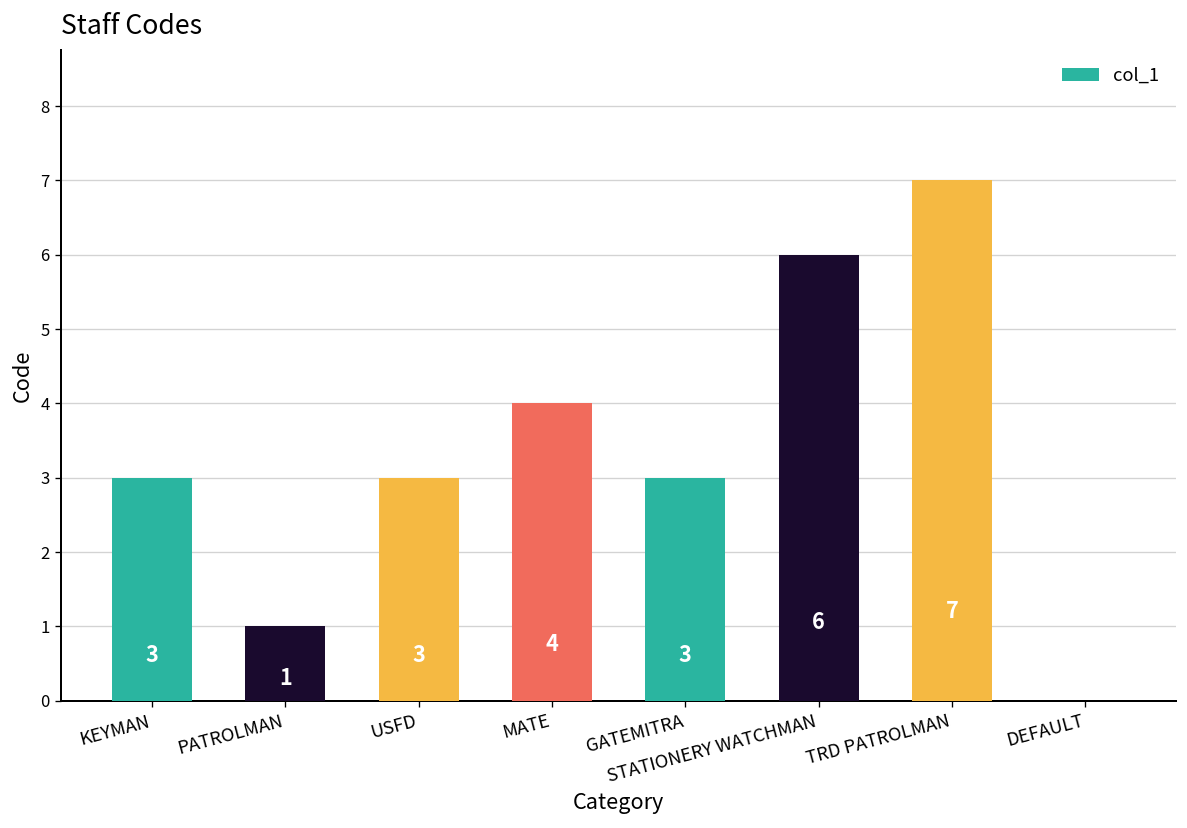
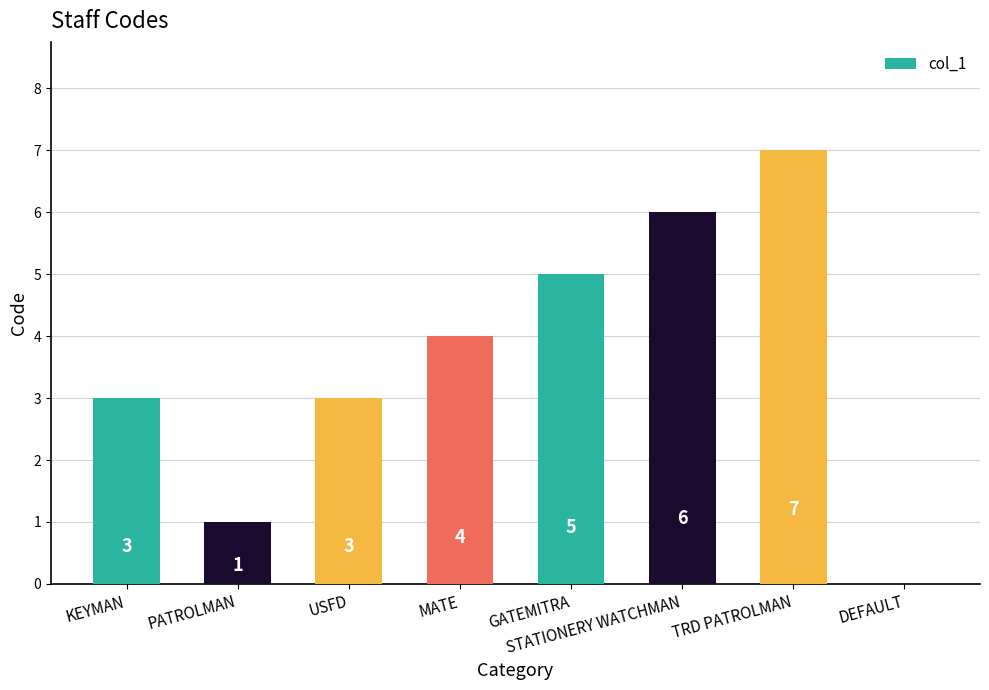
GATEMITRA: 3 -> 5
